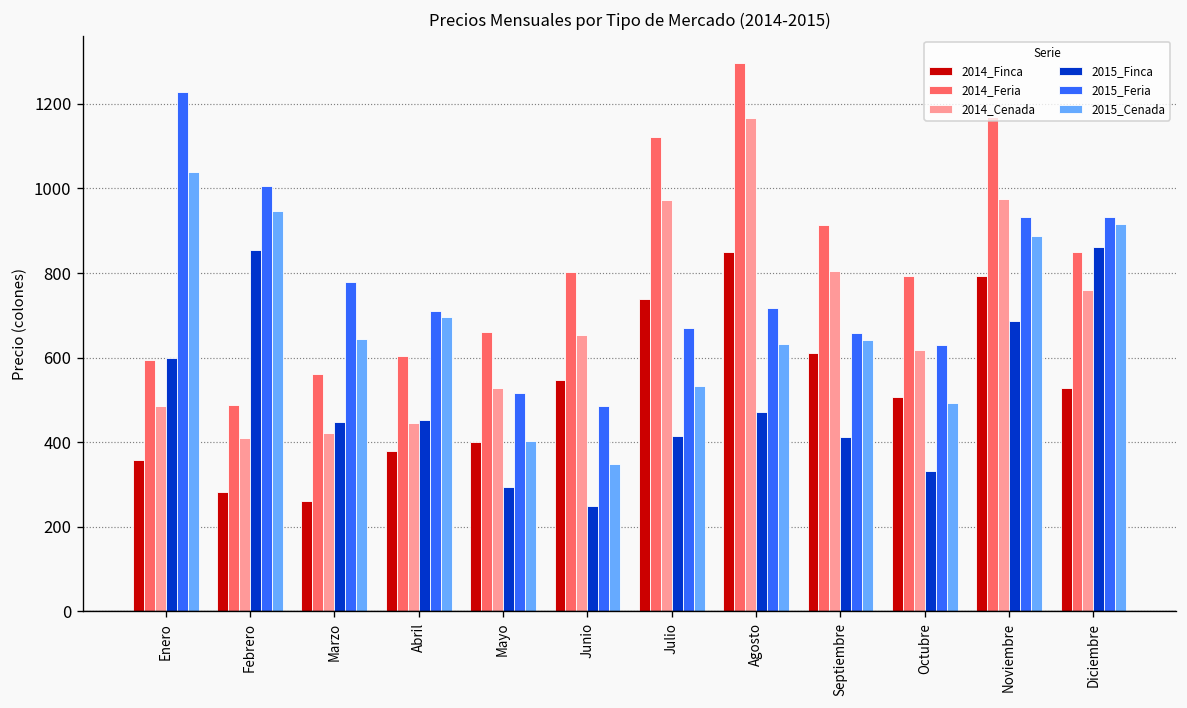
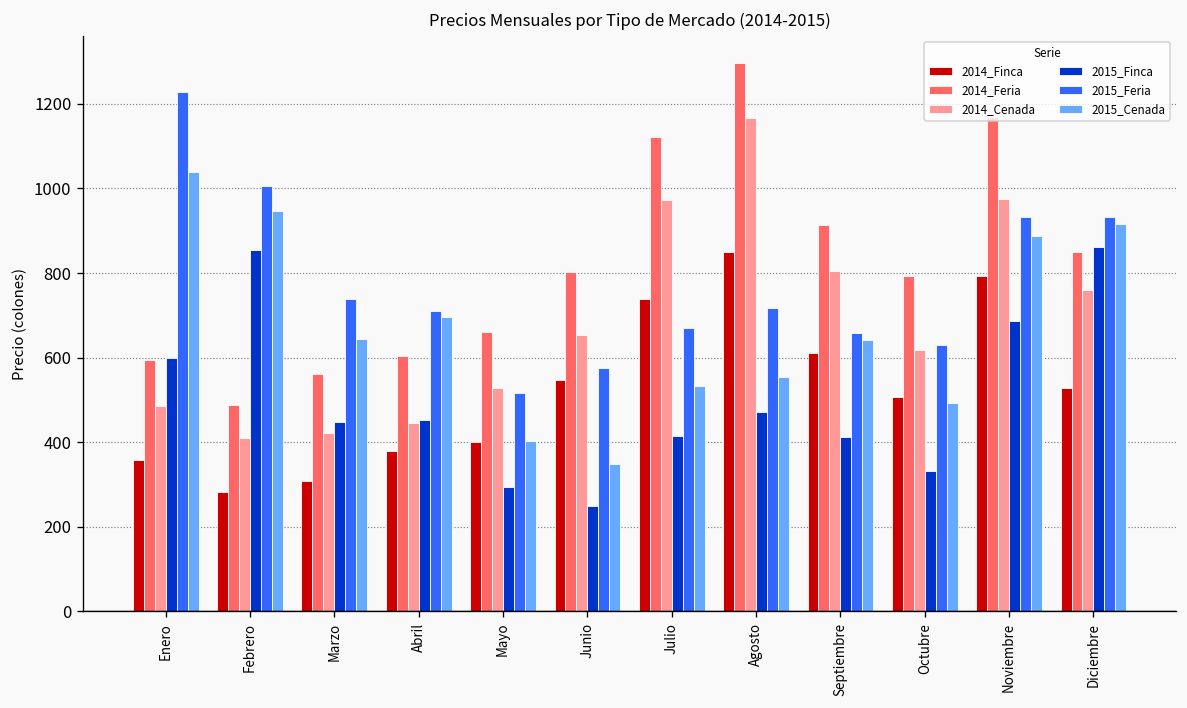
2014_Finca, Marzo: 260 -> 310
2015_Feria, Marzo: 780 -> 740
2015_Feria, Junio: 490 -> 570
2015_Cenada, Agosto: 630 -> 550
